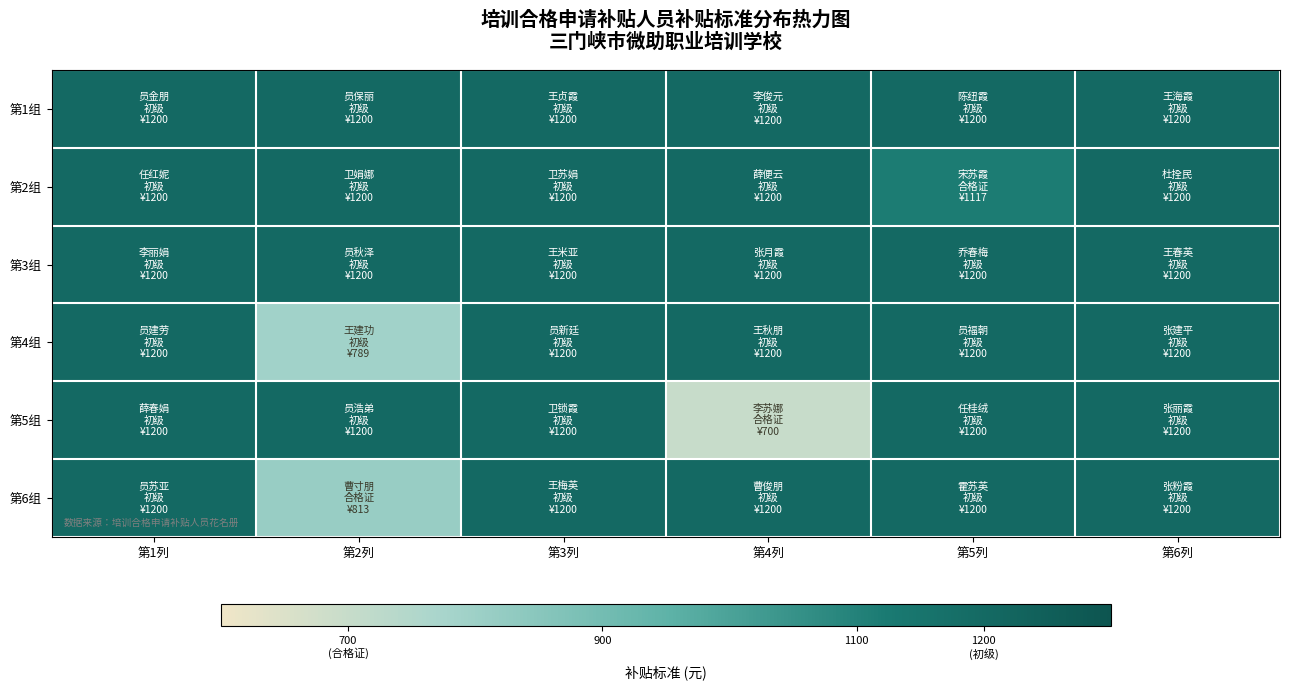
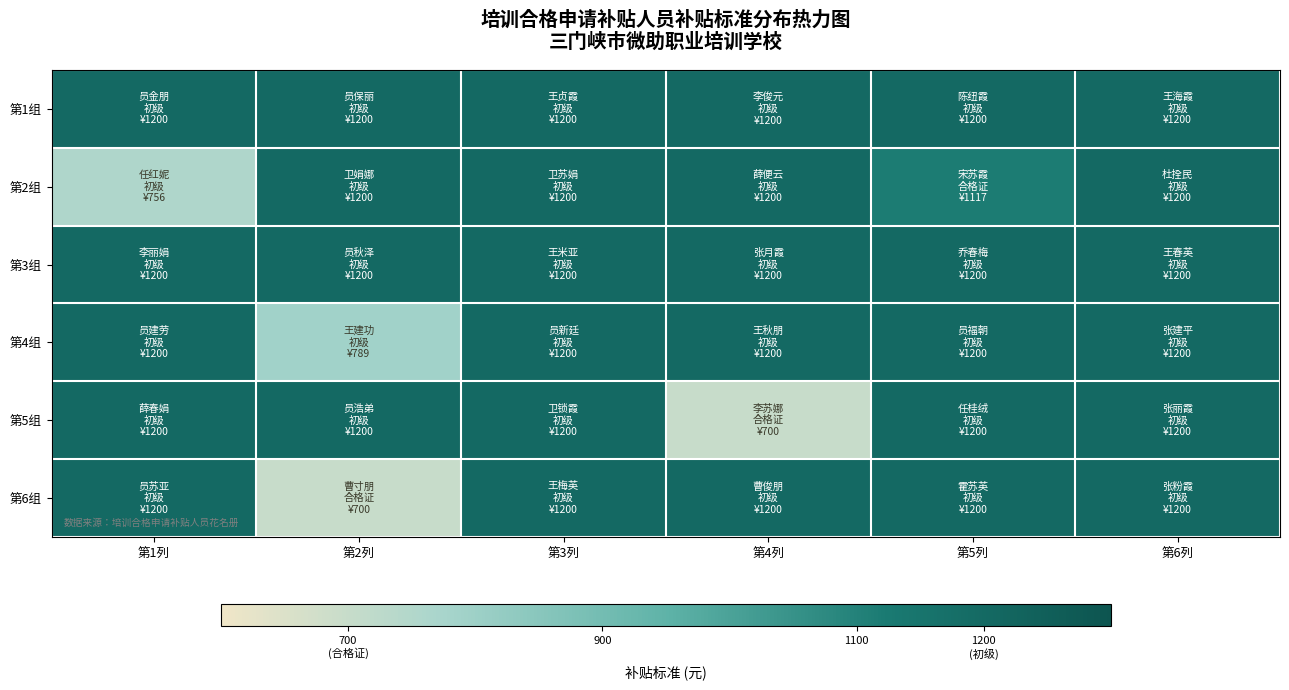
第2组, 第1列: ¥1200 -> ¥756
第6组, 第2列: ¥813 -> ¥700
